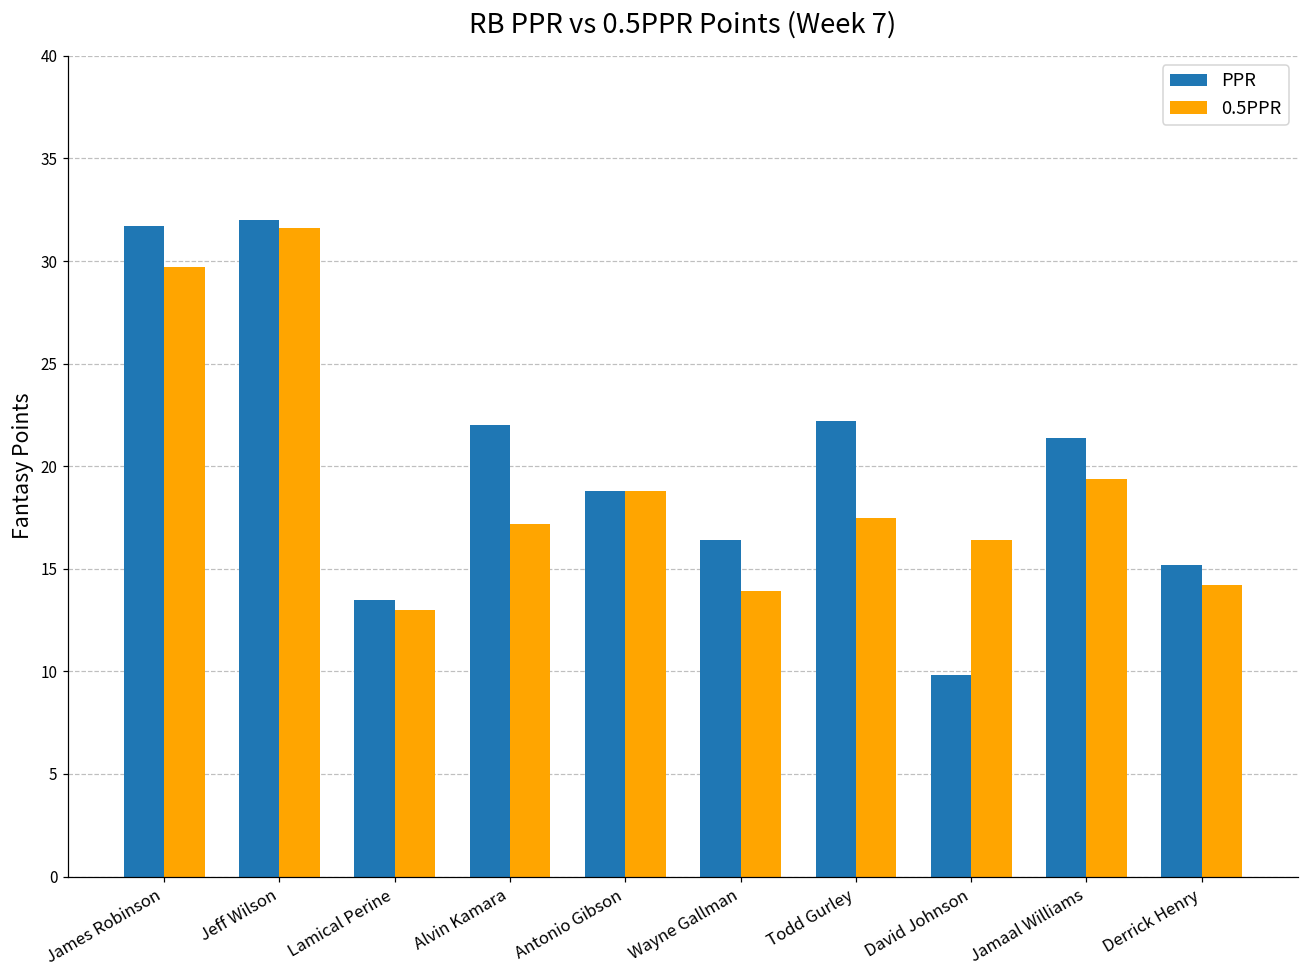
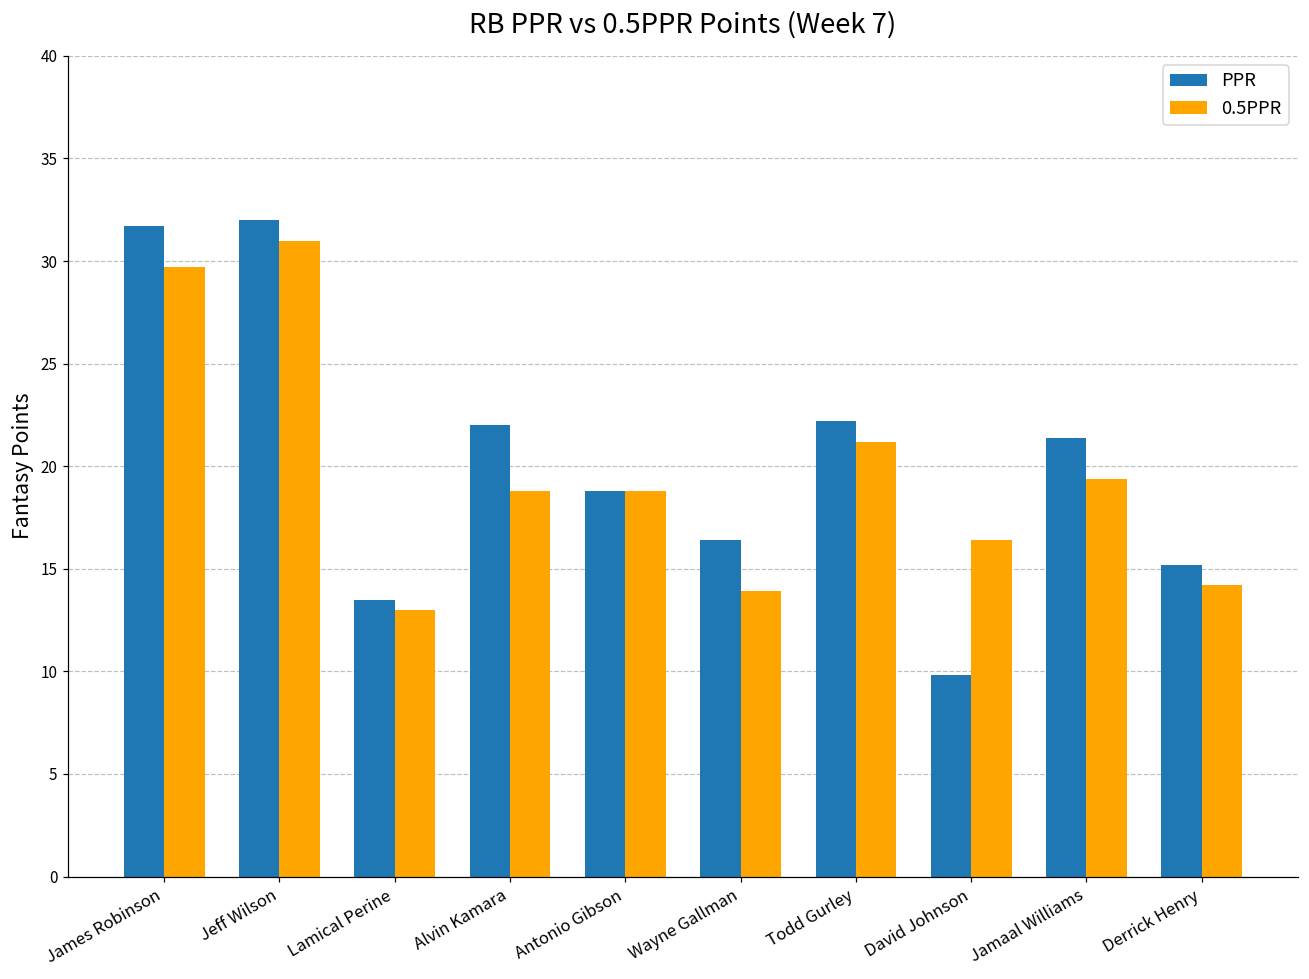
0.5PPR, Jeff Wilson: 31.6 -> 31.0
0.5PPR, Alvin Kamara: 17.2 -> 18.8
0.5PPR, Todd Gurley: 17.5 -> 21.2
